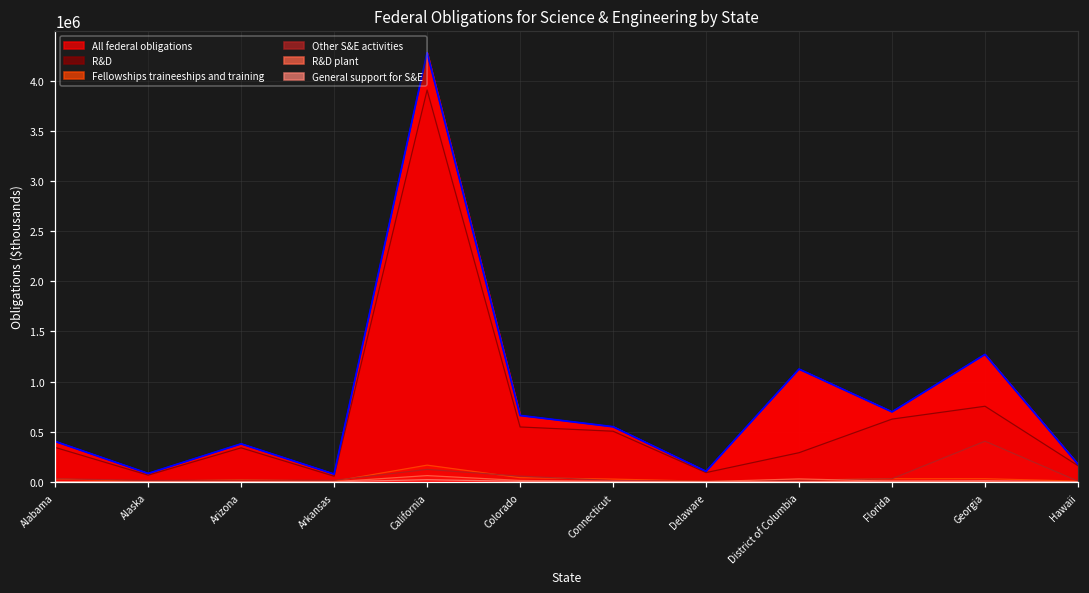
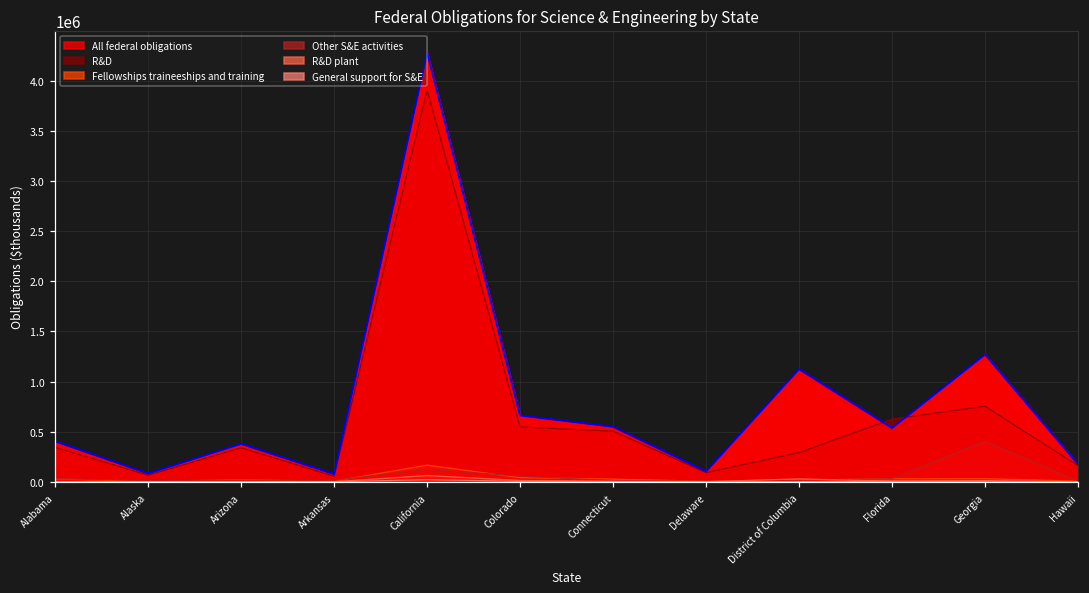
All federal obligations, Florida: 700000 -> 500000
